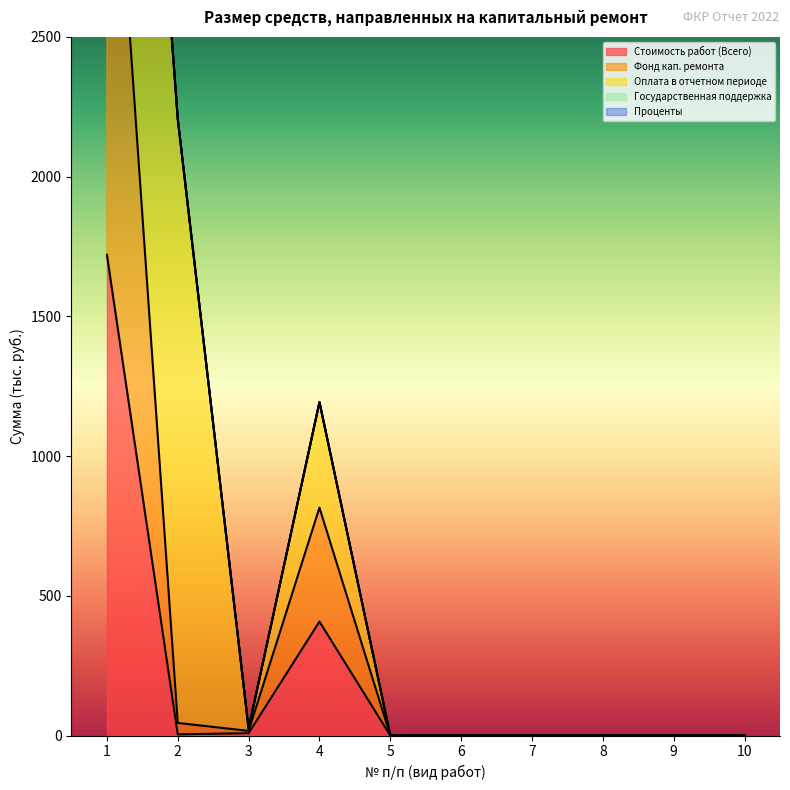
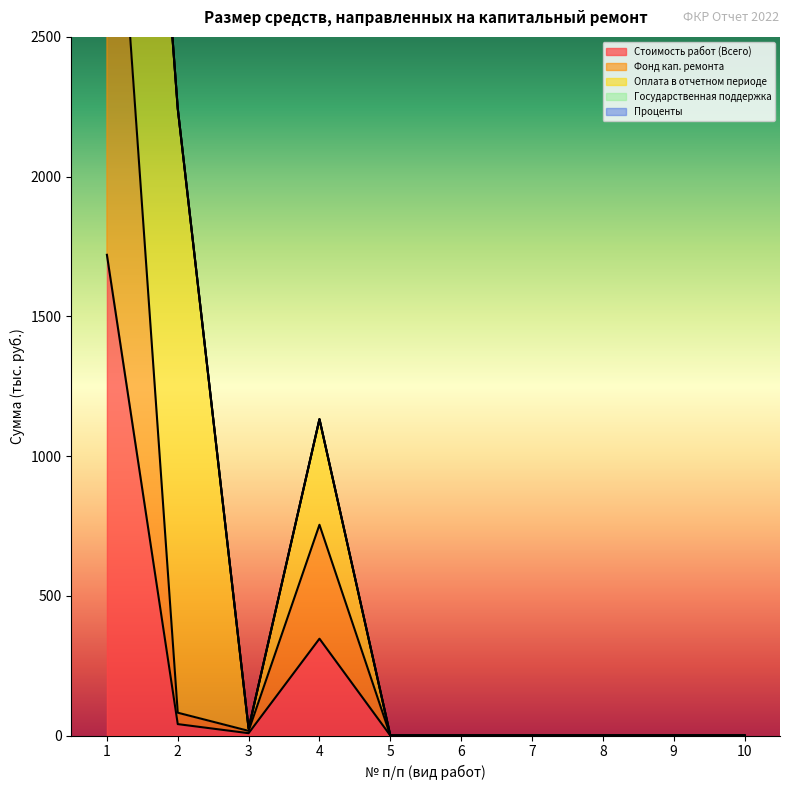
Стоимость работ (Всего), 2: 0 -> 40
Стоимость работ (Всего), 4: 410 -> 350
